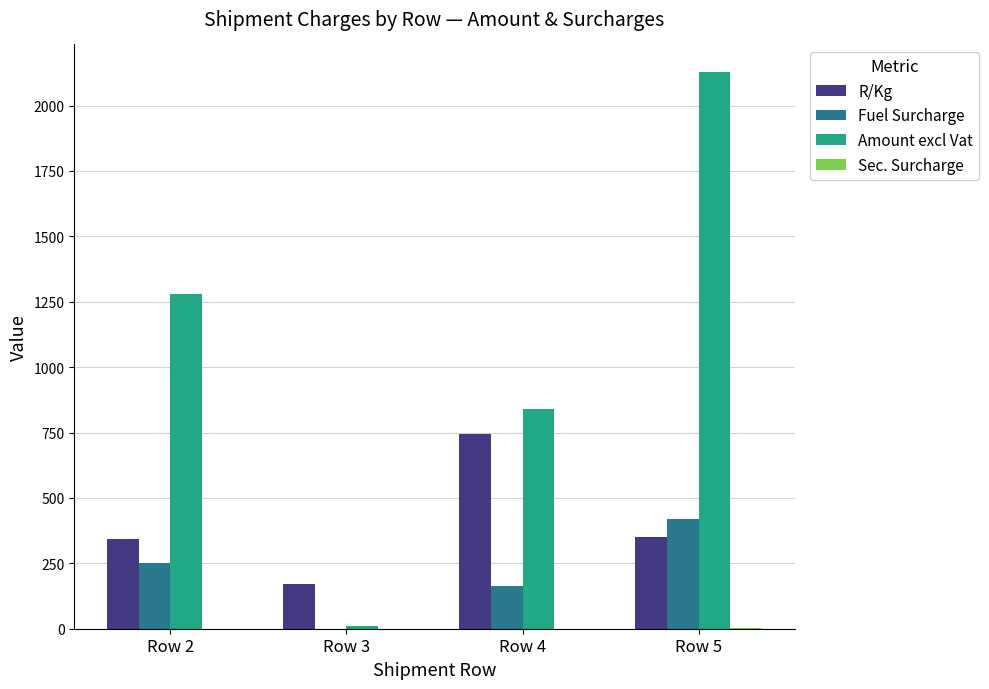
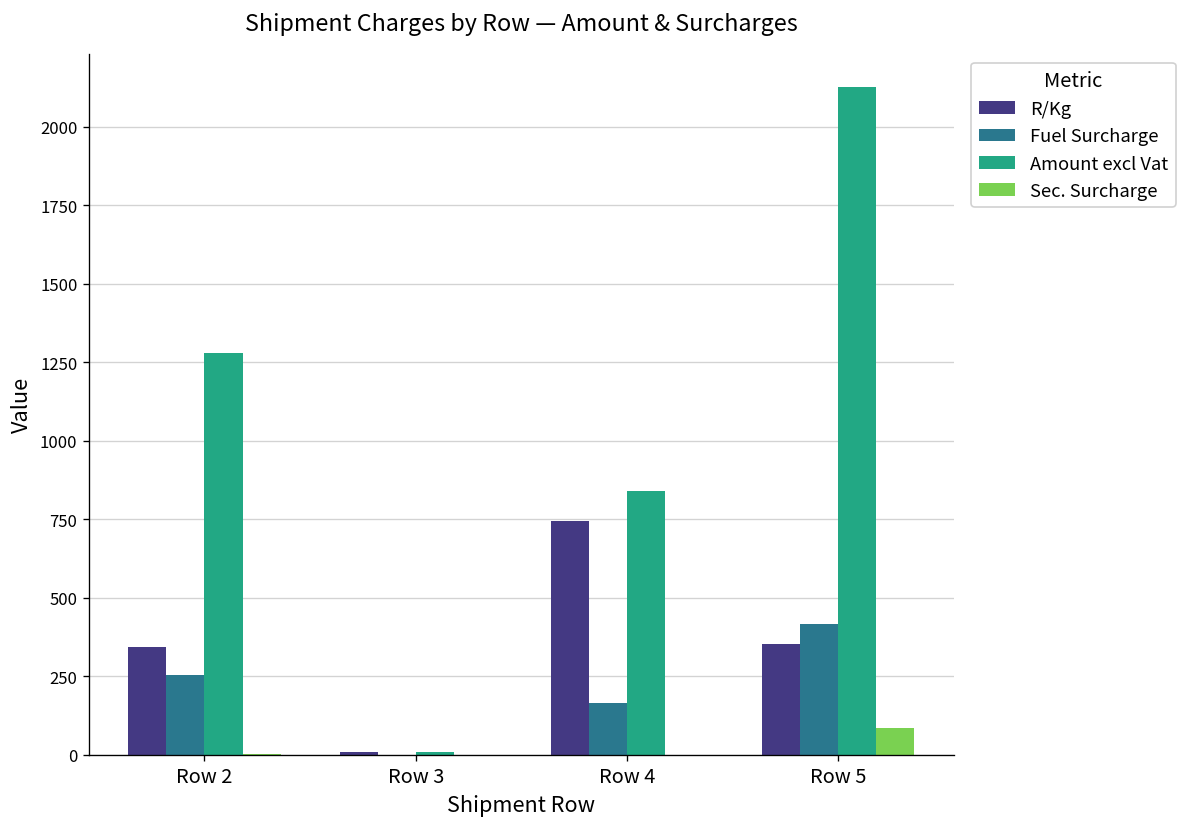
R/Kg, Row 3: 170 -> 10
Sec. Surcharge, Row 5: 0 -> 80
